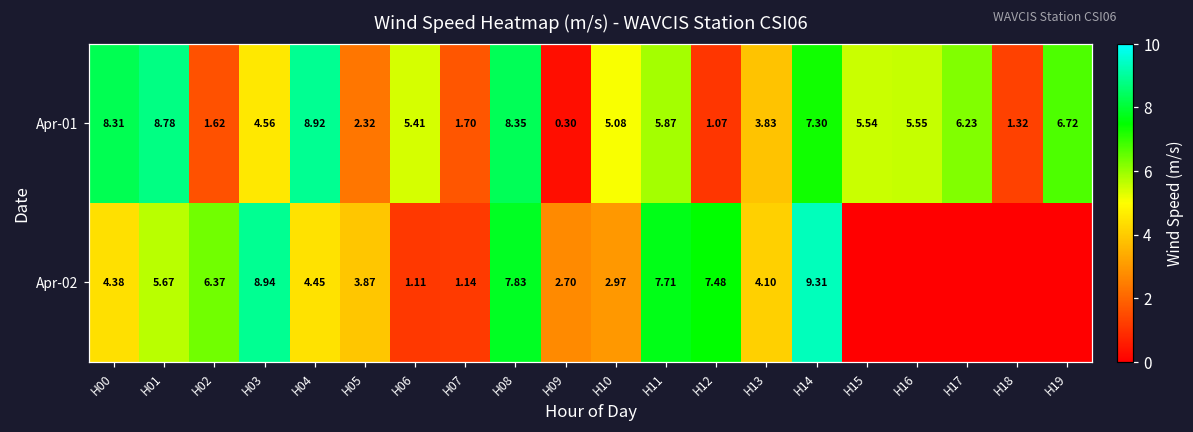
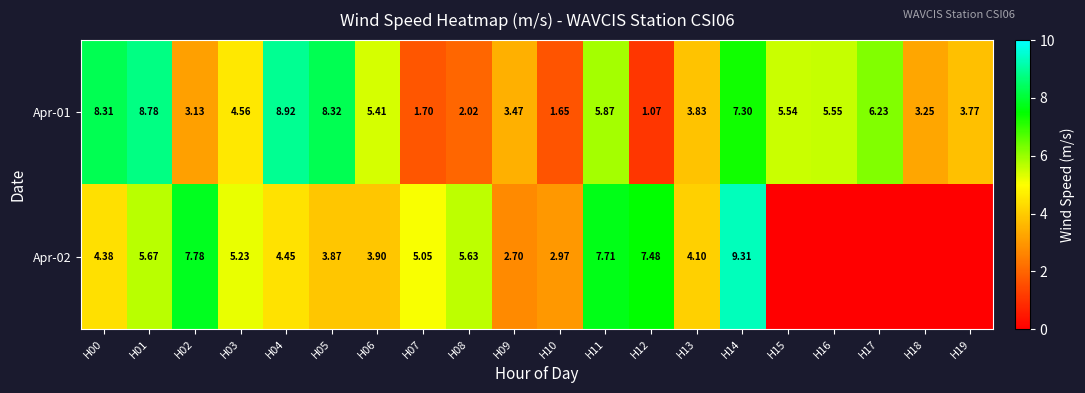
Apr-01, H02: 1.62 -> 3.13
Apr-01, H05: 2.32 -> 8.32
Apr-01, H08: 8.35 -> 2.02
Apr-01, H09: 0.30 -> 3.47
Apr-01, H10: 5.08 -> 1.65
Apr-01, H18: 1.32 -> 3.25
Apr-01, H19: 6.72 -> 3.77
Apr-02, H02: 6.37 -> 7.78
Apr-02, H03: 8.94 -> 5.23
Apr-02, H06: 1.11 -> 3.90
Apr-02, H07: 1.14 -> 5.05
Apr-02, H08: 7.83 -> 5.63
